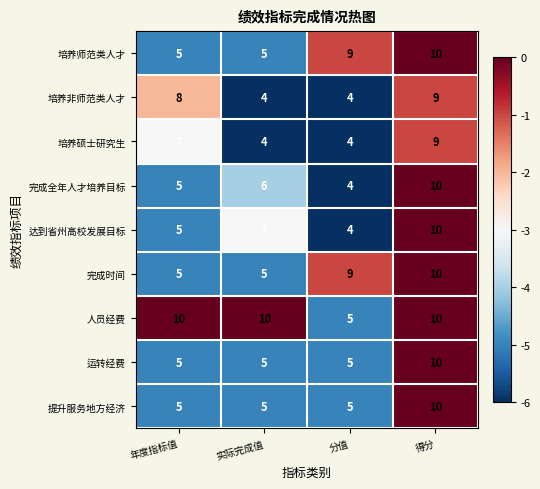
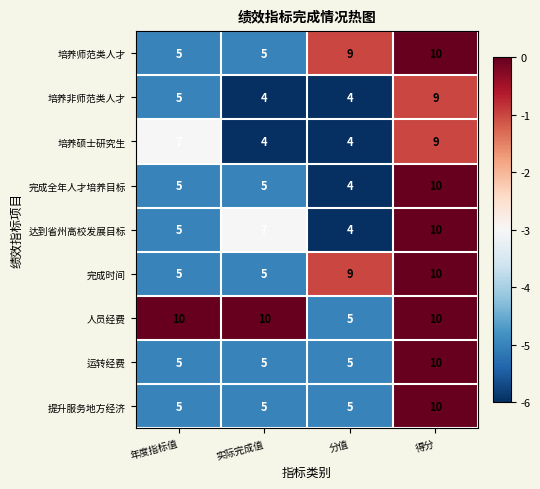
培养非师范类人才, 年度指标值: 8 -> 5
完成全年人才培养目标, 实际完成值: 6 -> 5
